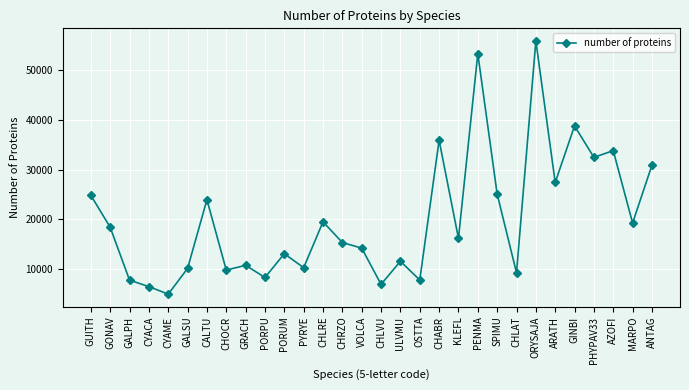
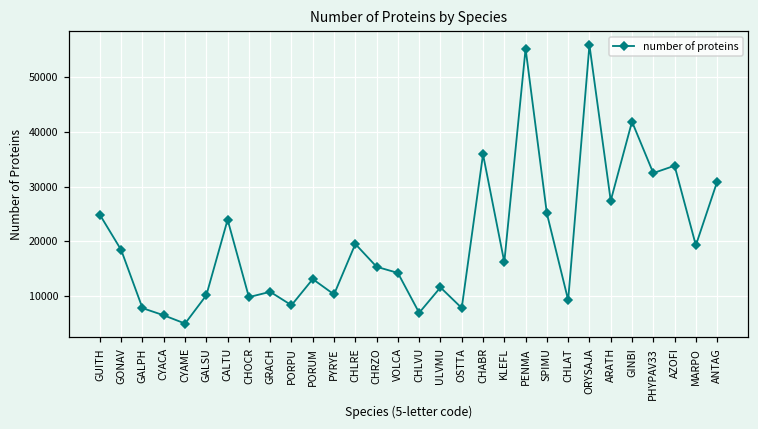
PENMA: 53000 -> 55000
GINBI: 39000 -> 42000
